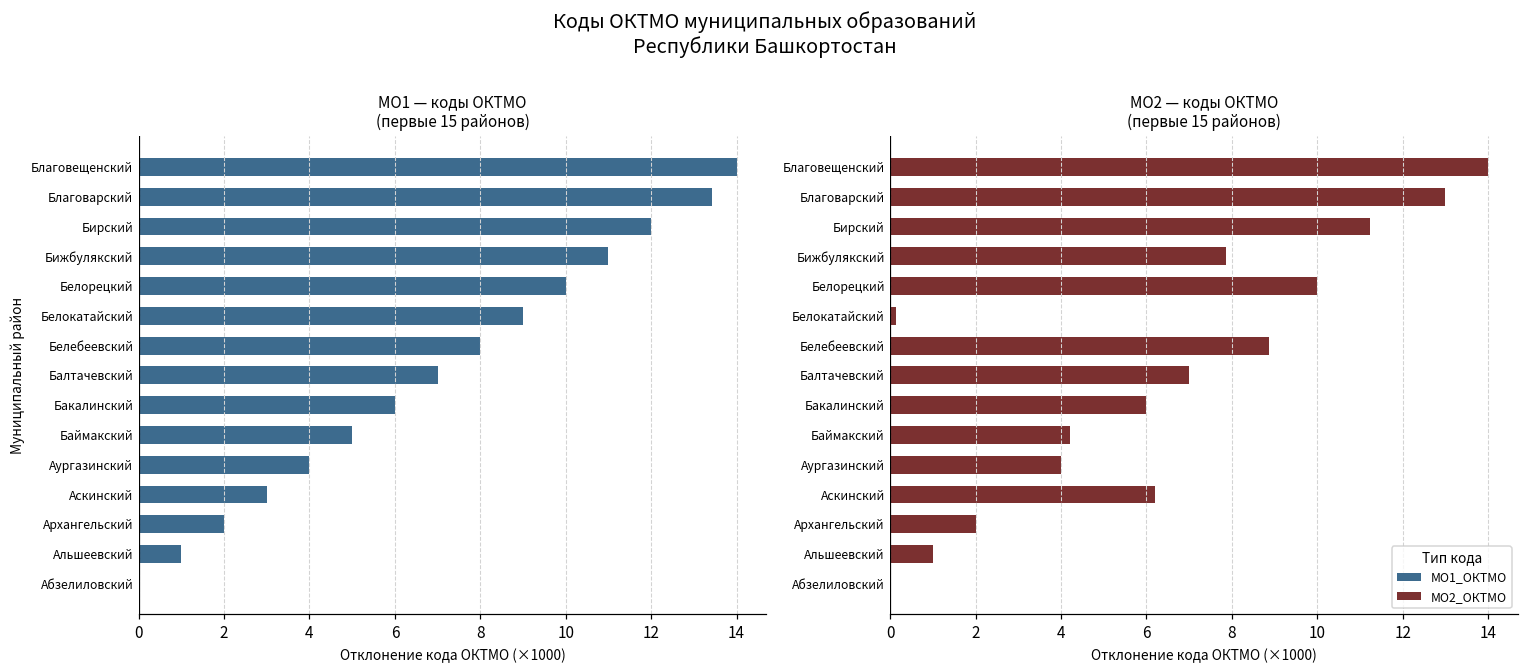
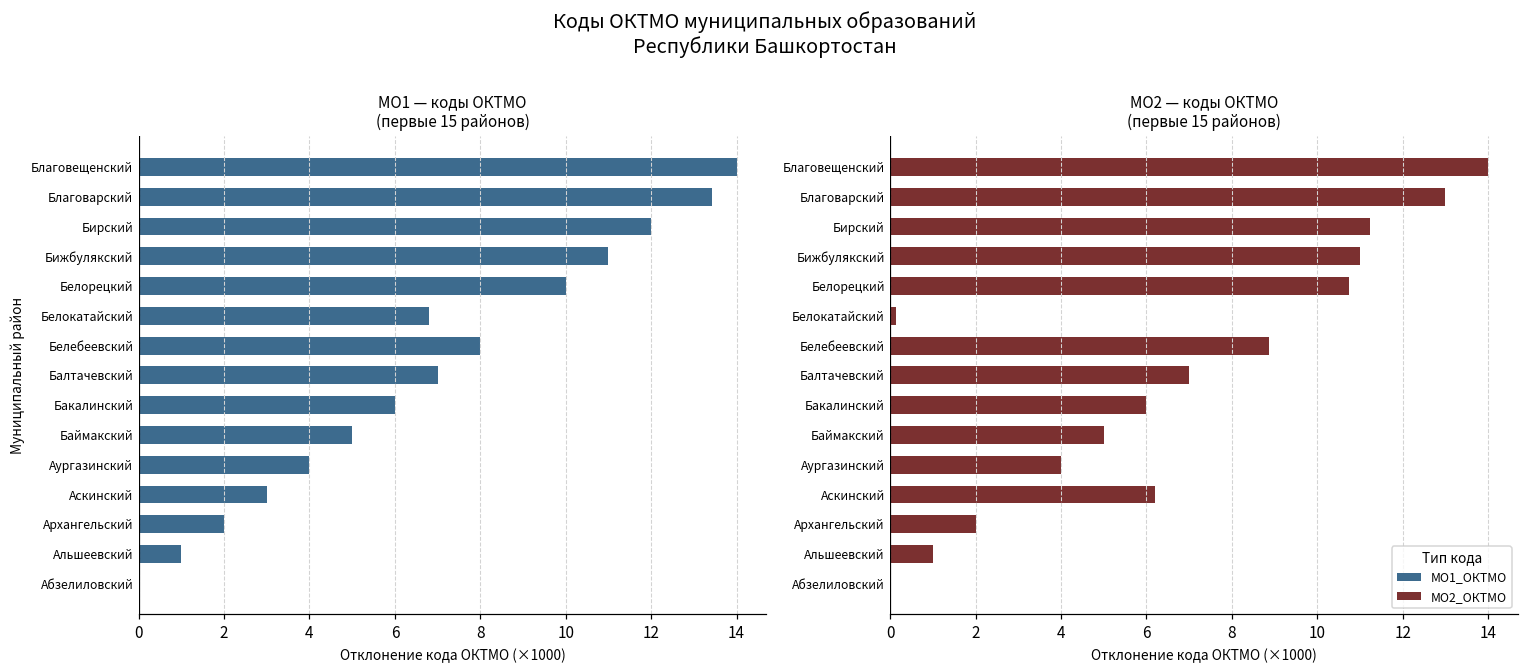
МО1 — коды ОКТМО (первые 15 районов), Белокатайский: 9.0 -> 6.8
МО2 — коды ОКТМО (первые 15 районов), Бижбулякский: 7.9 -> 11.0
МО2 — коды ОКТМО (первые 15 районов), Белорецкий: 10.0 -> 10.8
МО2 — коды ОКТМО (первые 15 районов), Баймакский: 4.2 -> 5.0
